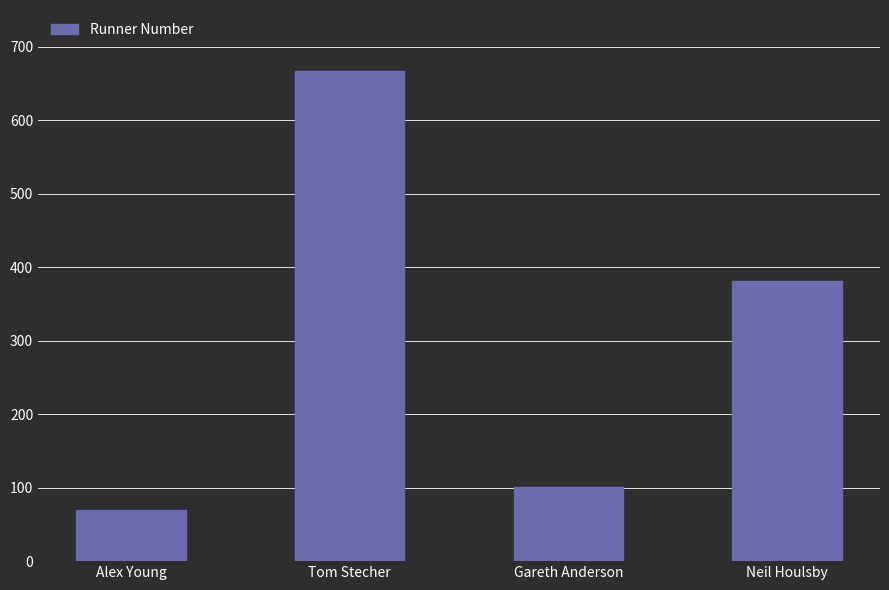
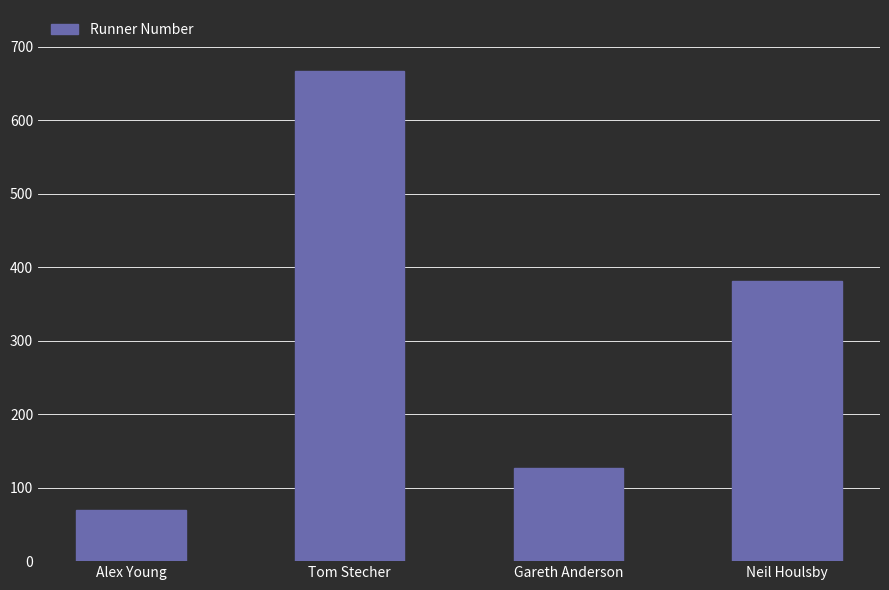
Gareth Anderson: 100 -> 130
